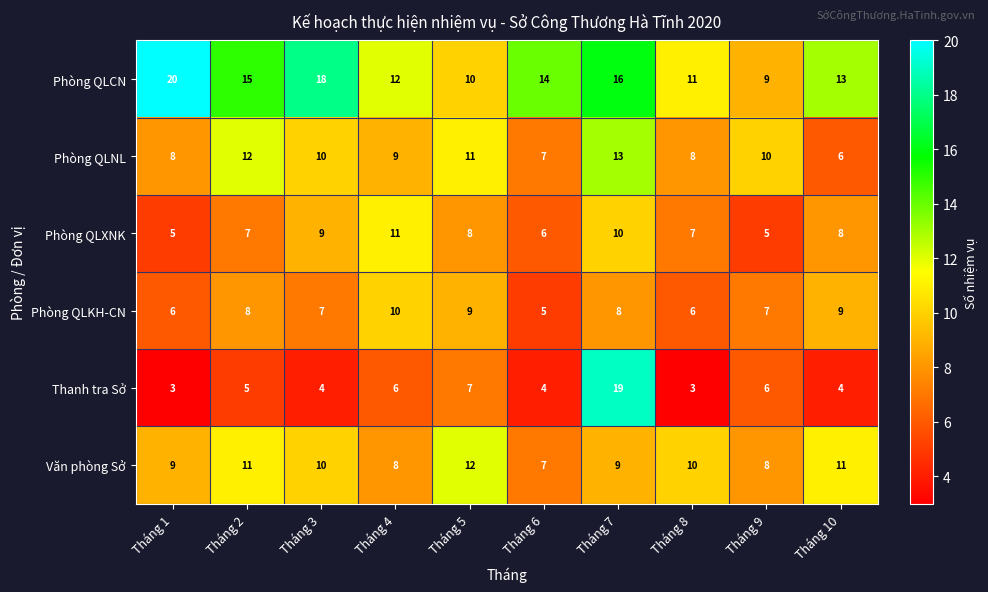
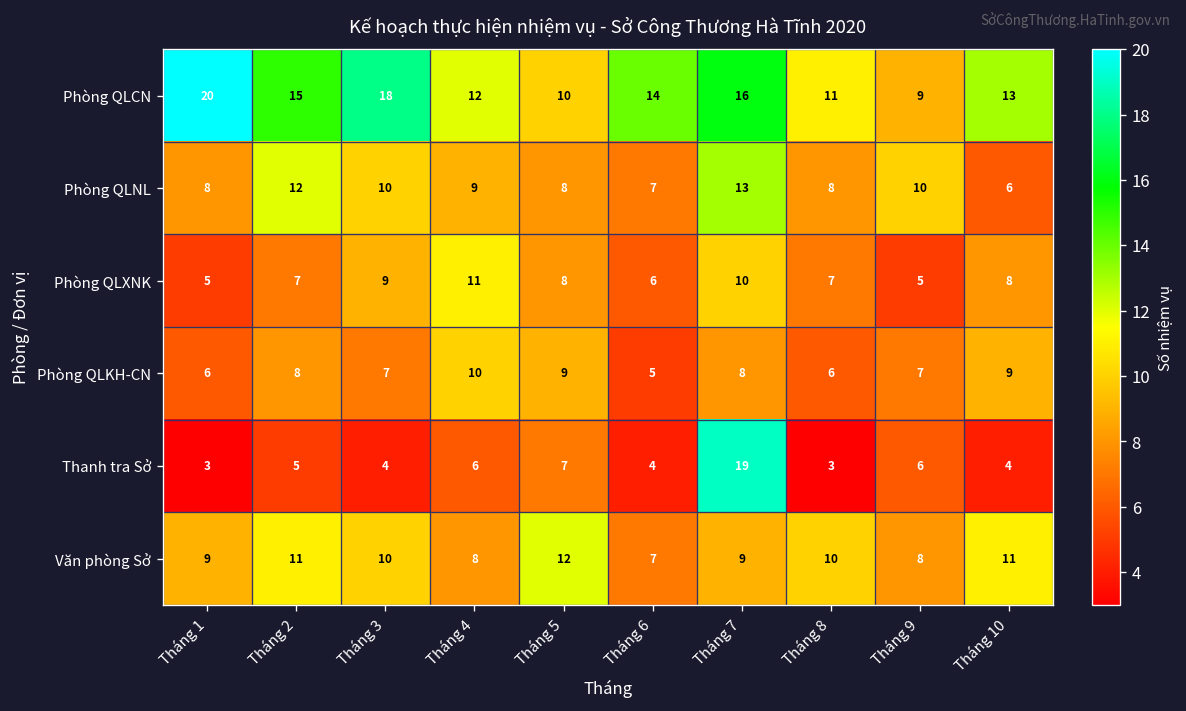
Phòng QLNL, Tháng 5: 11 -> 8
